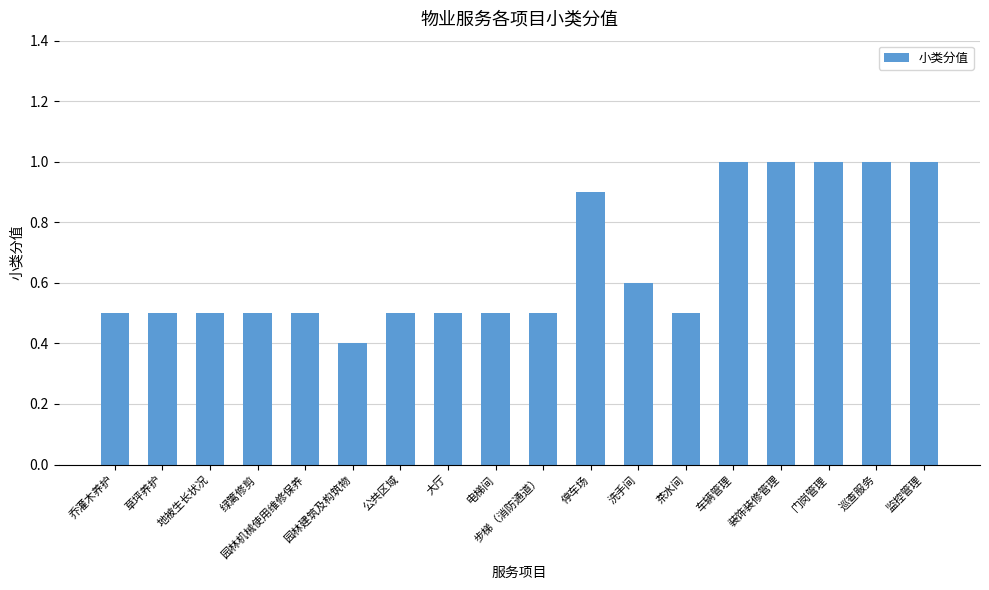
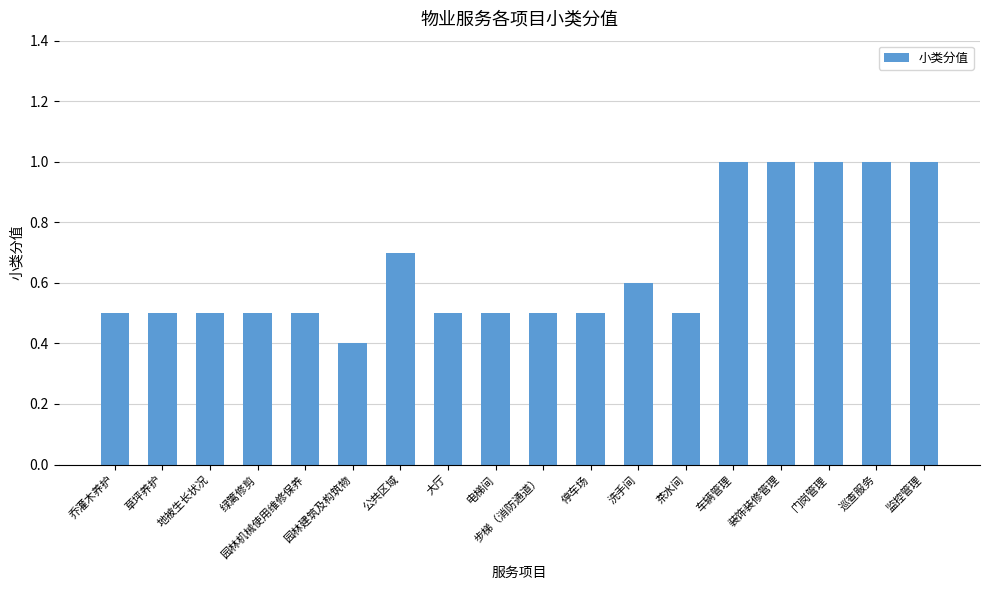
公共区域: 0.5 -> 0.7
停车场: 0.9 -> 0.5
